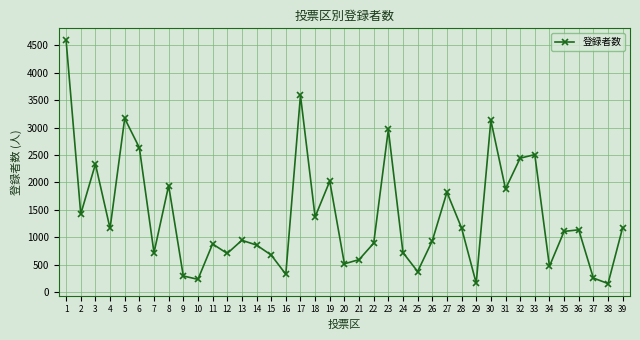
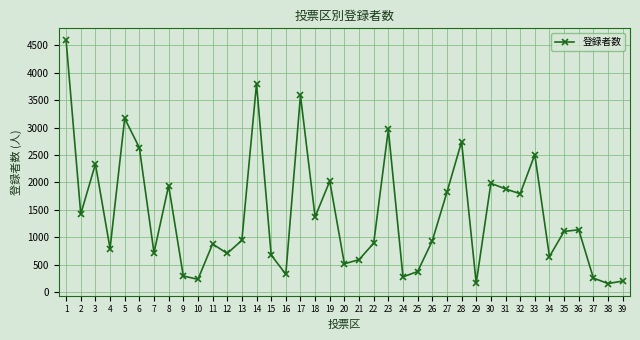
4: 1200 -> 800
14: 900 -> 3800
24: 700 -> 300
28: 1200 -> 2700
30: 3100 -> 2000
32: 2400 -> 1800
34: 500 -> 600
39: 1200 -> 200
